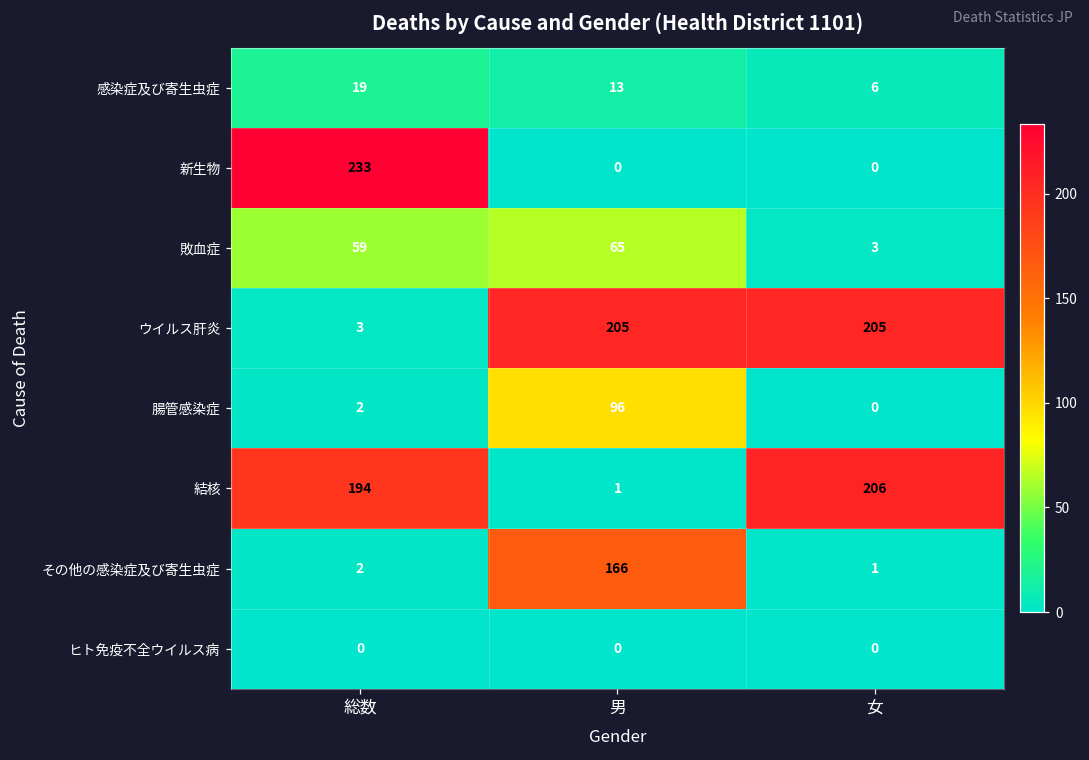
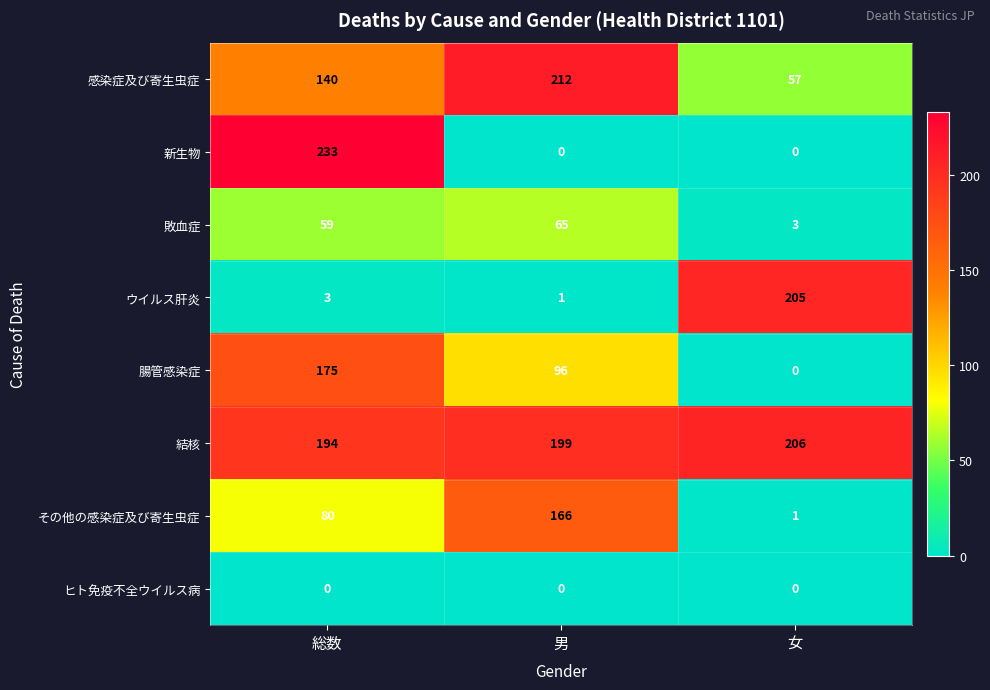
感染症及び寄生虫症, 総数: 19 -> 140
感染症及び寄生虫症, 男: 13 -> 212
感染症及び寄生虫症, 女: 6 -> 57
ウイルス肝炎, 男: 205 -> 1
腸管感染症, 総数: 2 -> 175
結核, 男: 1 -> 199
その他の感染症及び寄生虫症, 総数: 2 -> 80
